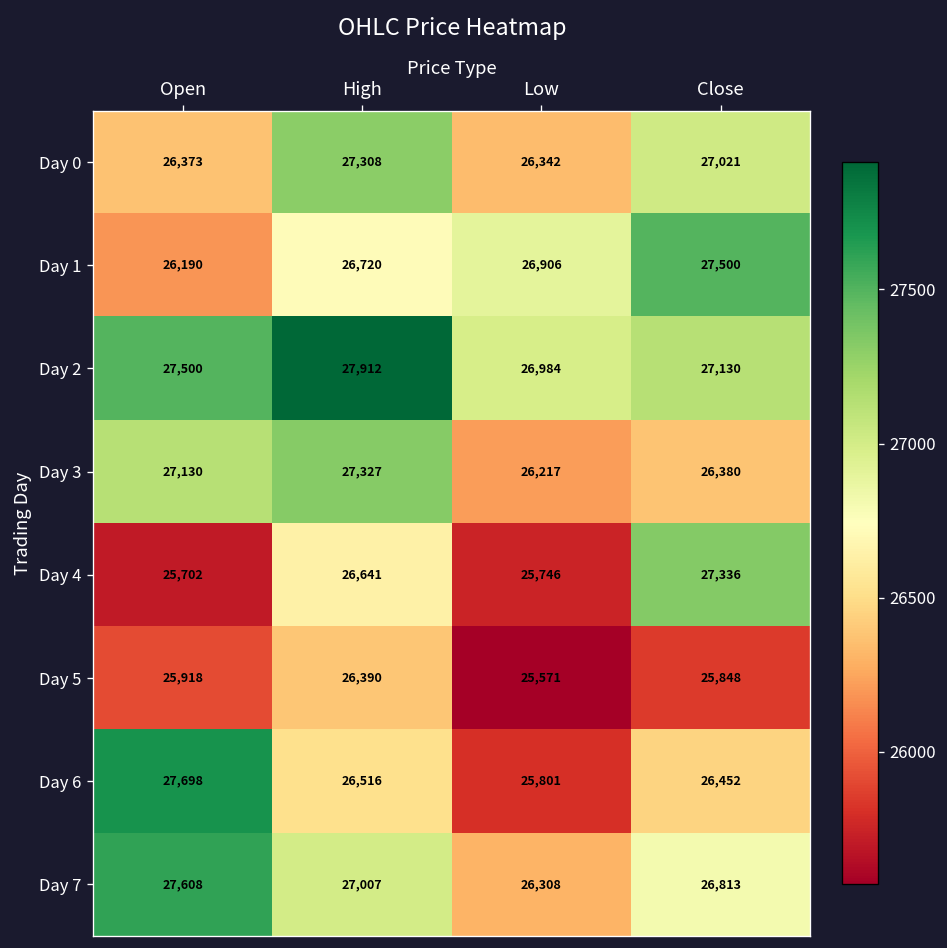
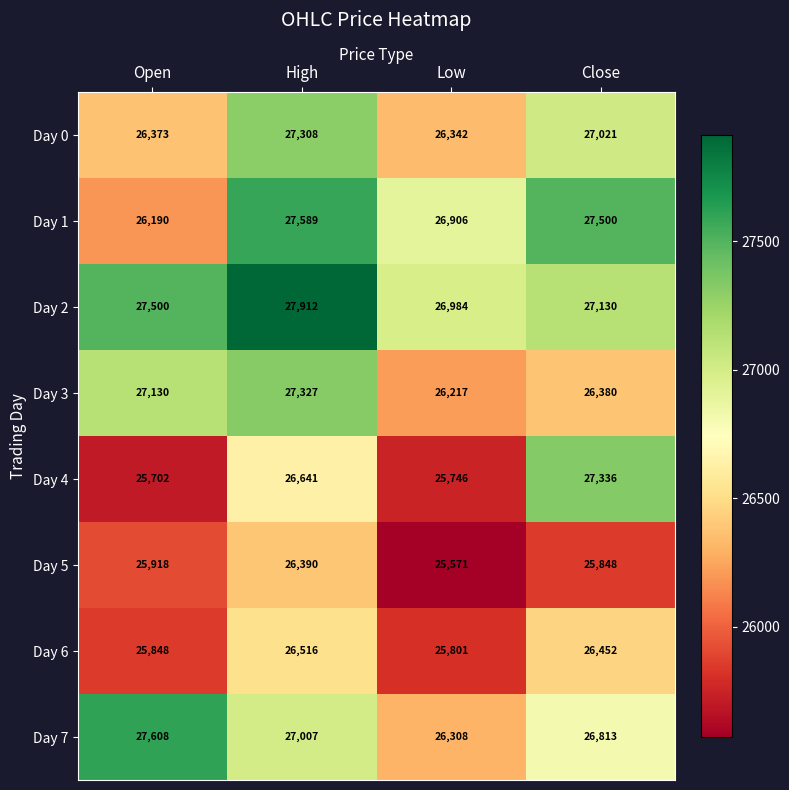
Day 1, High: 26,720 -> 27,589
Day 6, Open: 27,698 -> 25,848
